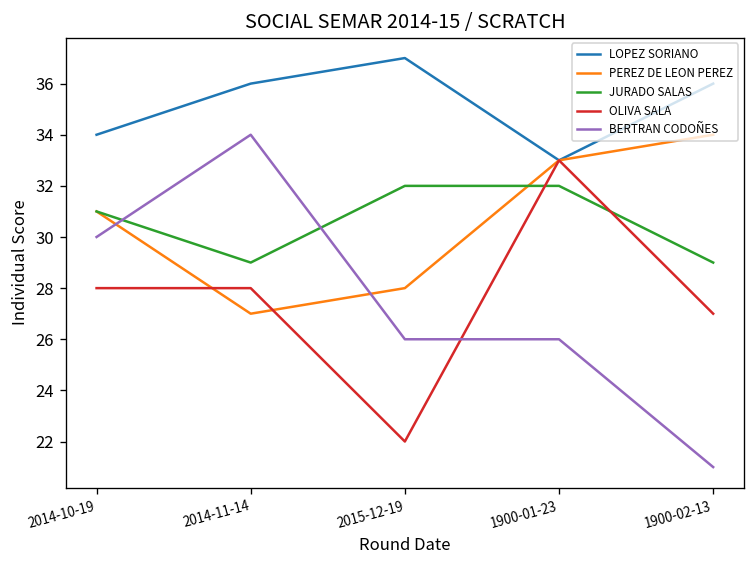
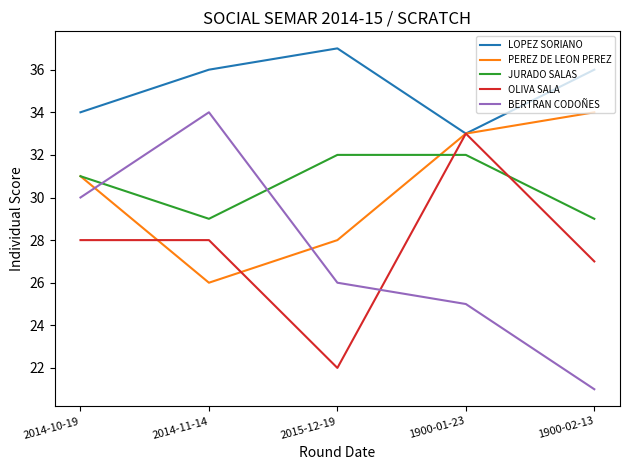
PEREZ DE LEON PEREZ, 2014-11-14: 27 -> 26
BERTRAN CODOÑES, 1900-01-23: 26 -> 25
